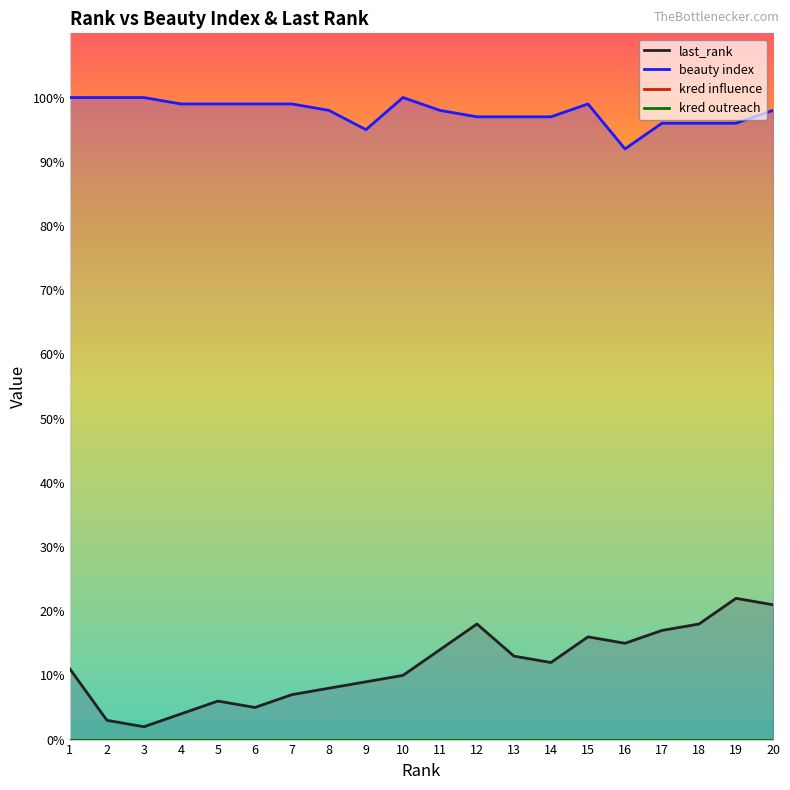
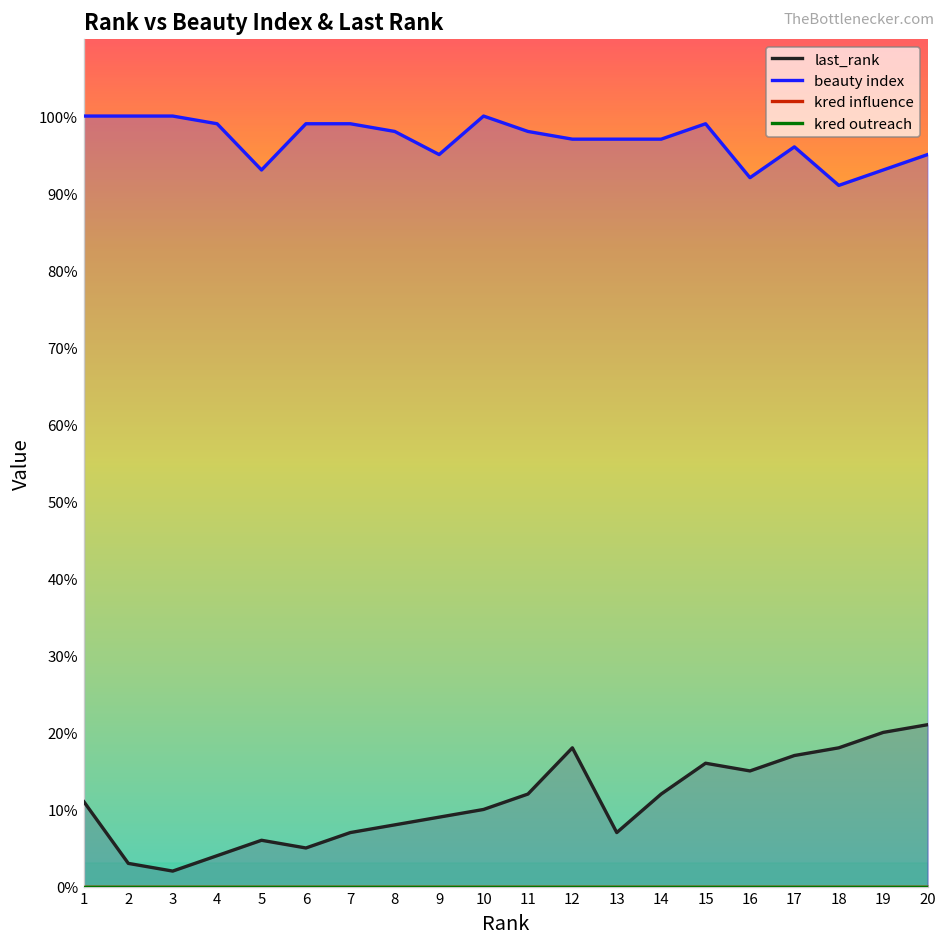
beauty index, 5: 99% -> 93%
last_rank, 11: 14% -> 12%
last_rank, 13: 13% -> 7%
beauty index, 18: 96% -> 91%
last_rank, 19: 22% -> 20%
beauty index, 19: 96% -> 93%
beauty index, 20: 98% -> 95%
